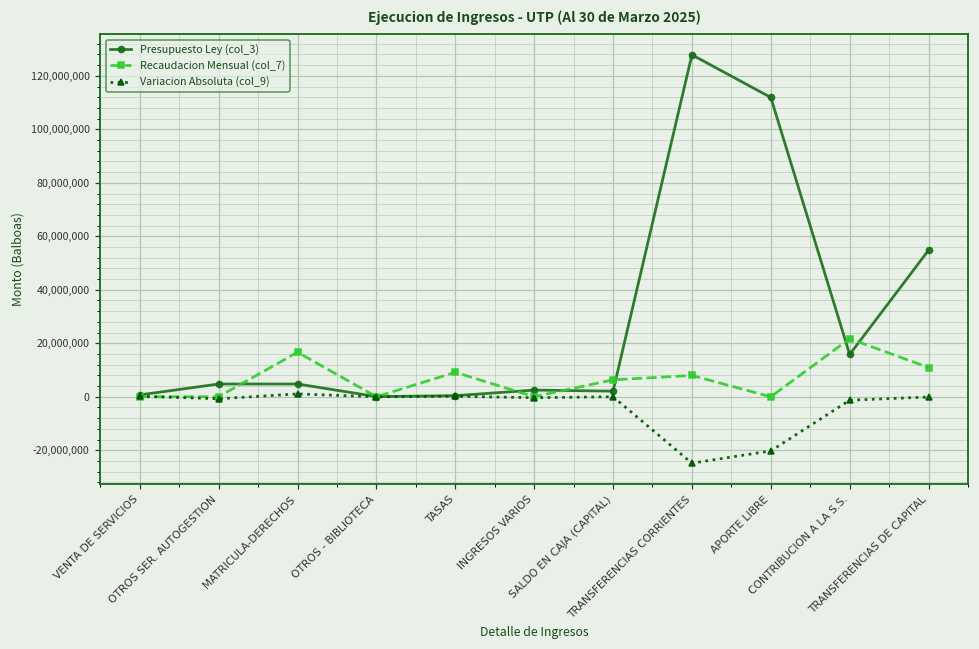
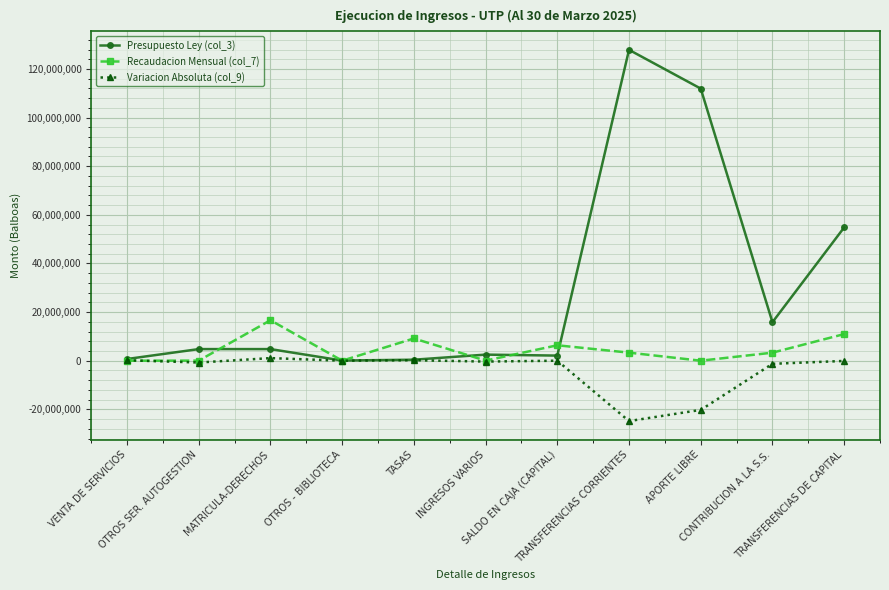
Recaudacion Mensual (col_7), TRANSFERENCIAS CORRIENTES: 8,000,000 -> 3,000,000
Recaudacion Mensual (col_7), CONTRIBUCION A LA S.S.: 22,000,000 -> 3,000,000
